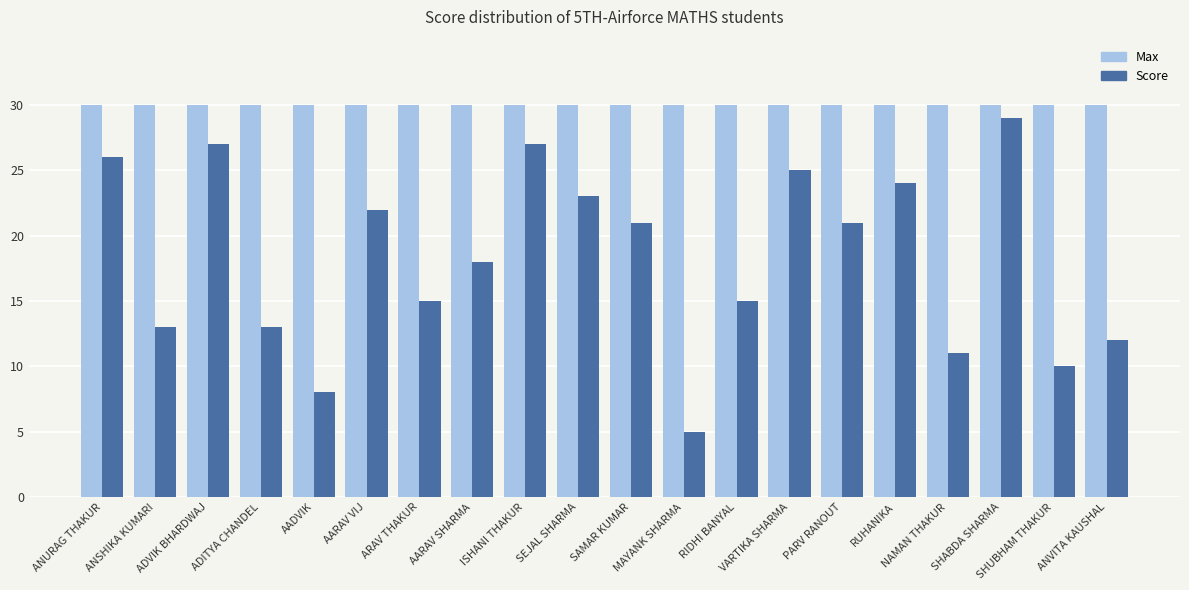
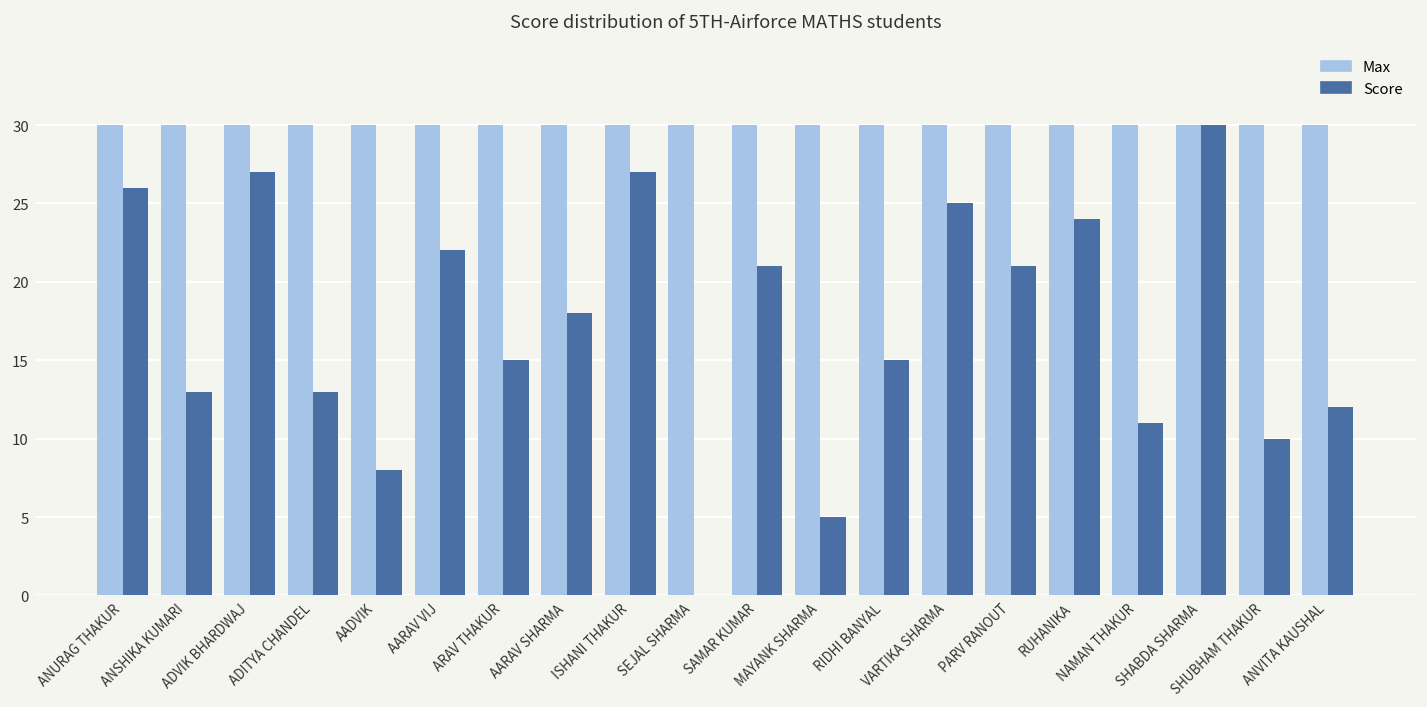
Score, SEJAL SHARMA: 23 -> 0
Score, SHABDA SHARMA: 29 -> 30
